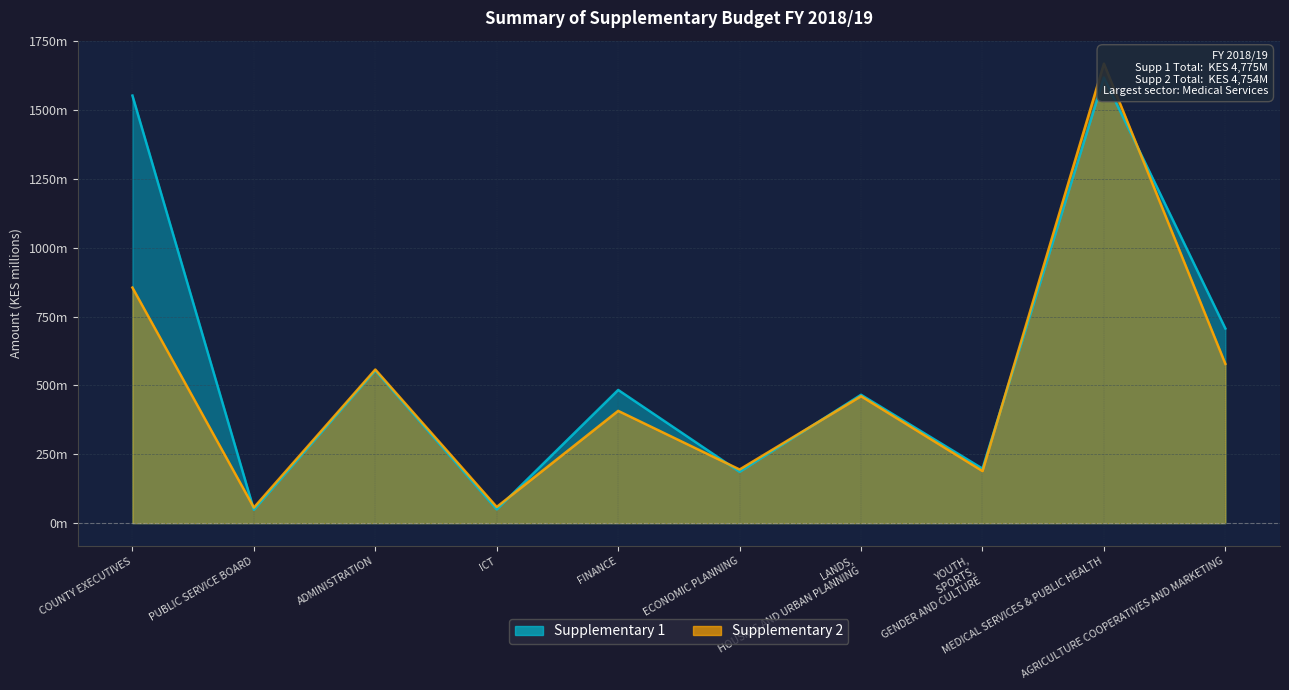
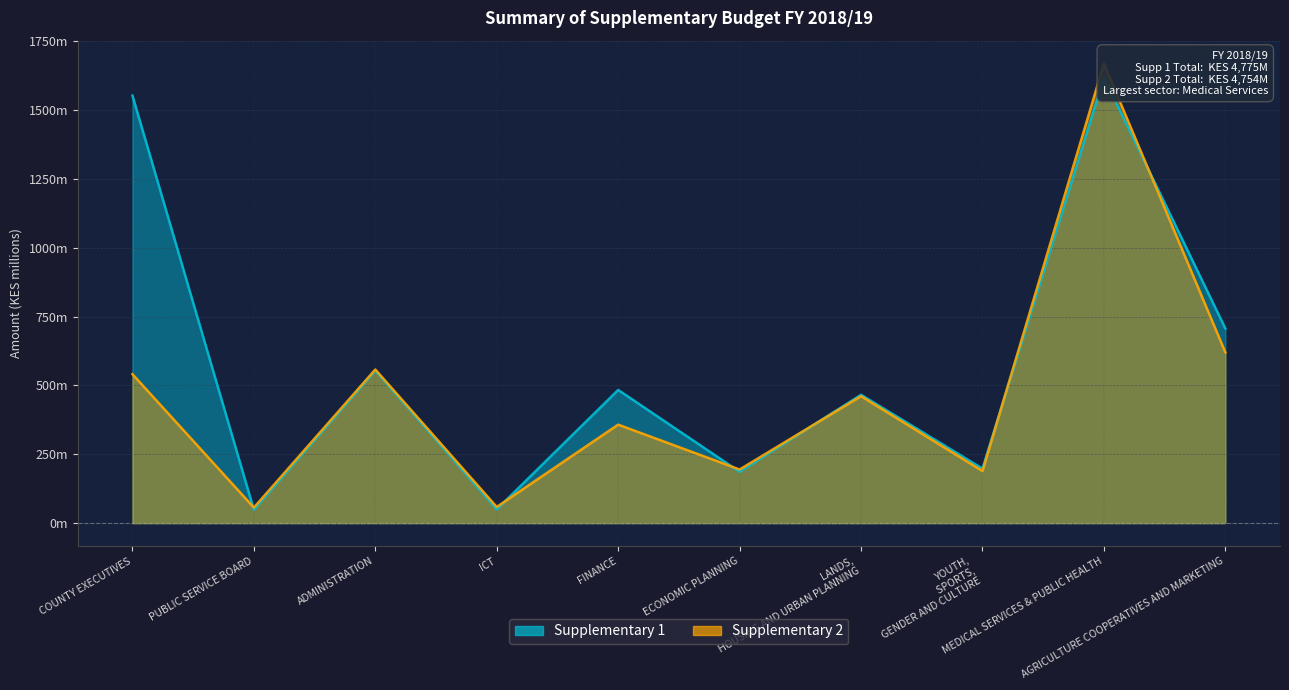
Supplementary 2, COUNTY EXECUTIVES: 860m -> 540m
Supplementary 2, FINANCE: 410m -> 360m
Supplementary 2, AGRICULTURE COOPERATIVES AND MARKETING: 580m -> 620m
